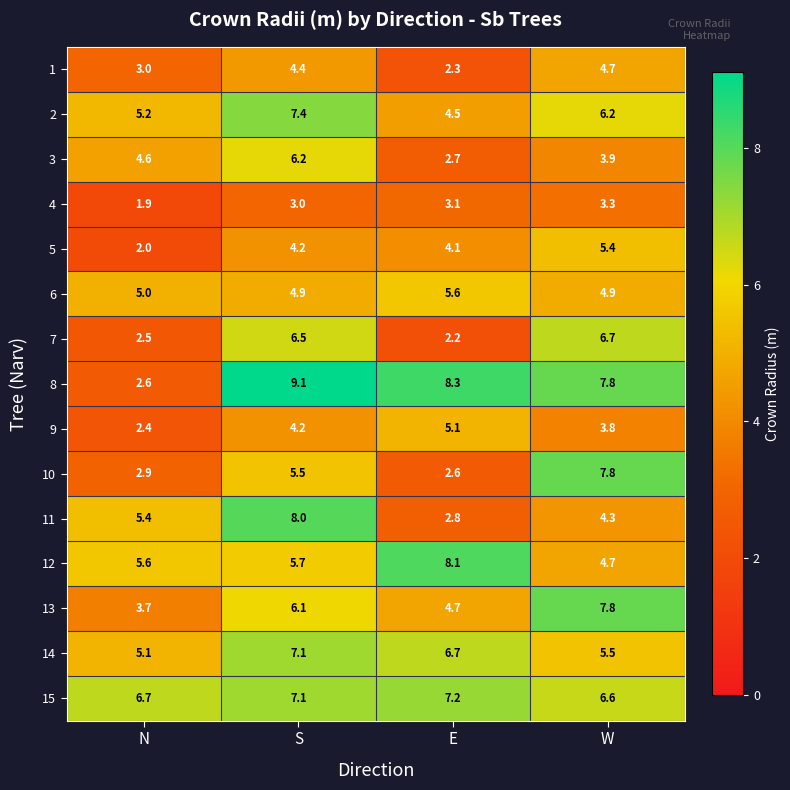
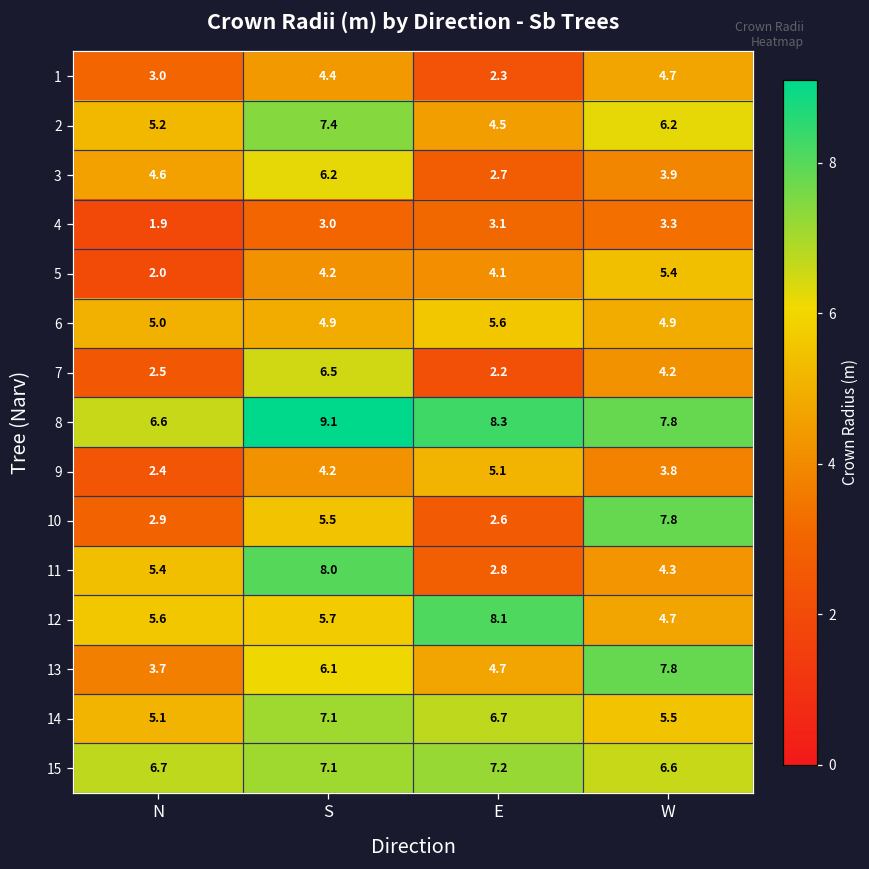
7, W: 6.7 -> 4.2
8, N: 2.6 -> 6.6
